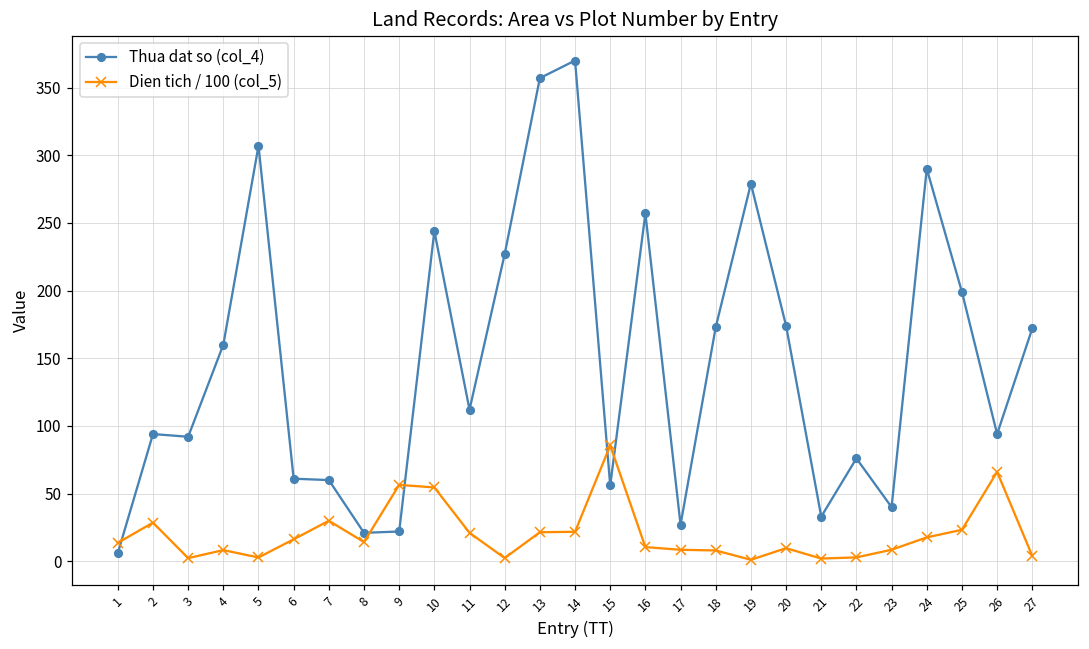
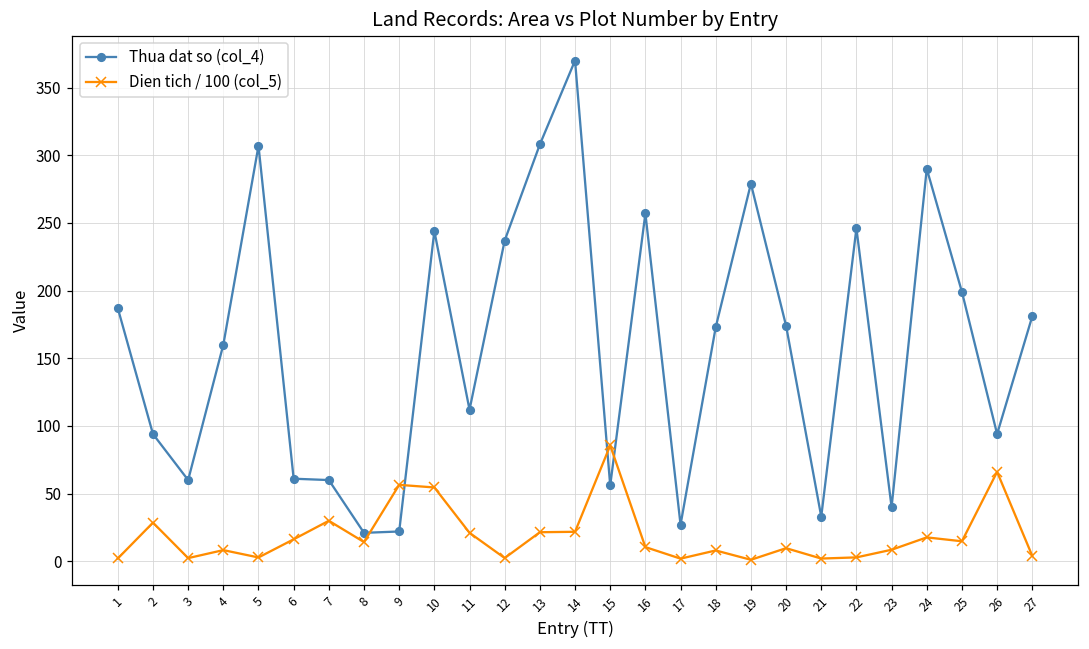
Thua dat so (col_4), 1: 6 -> 187
Dien tich / 100 (col_5), 1: 14 -> 2
Thua dat so (col_4), 3: 92 -> 60
Thua dat so (col_4), 12: 227 -> 237
Thua dat so (col_4), 13: 357 -> 308
Dien tich / 100 (col_5), 17: 8 -> 2
Thua dat so (col_4), 22: 76 -> 246
Dien tich / 100 (col_5), 25: 23 -> 15
Thua dat so (col_4), 27: 172 -> 181
